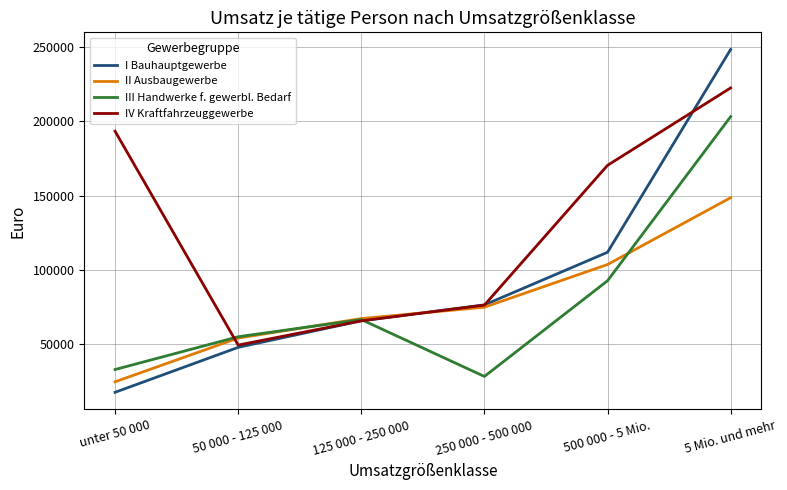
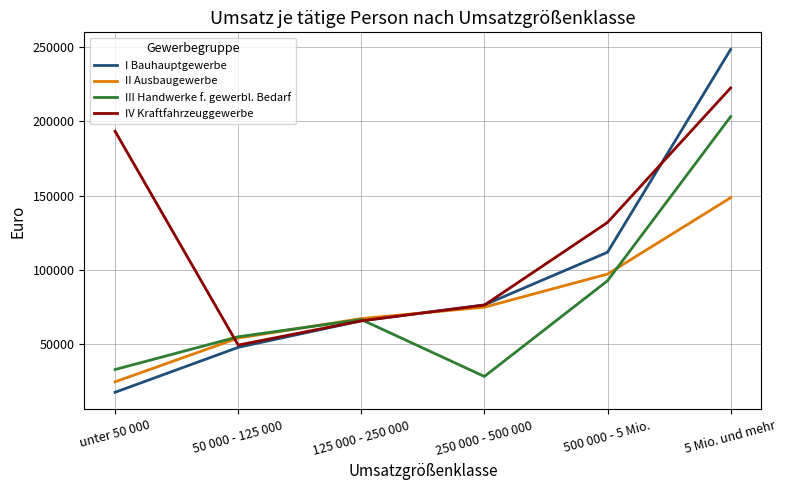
II Ausbaugewerbe, 500 000 - 5 Mio.: 104000 -> 97000
IV Kraftfahrzeuggewerbe, 500 000 - 5 Mio.: 170000 -> 132000
